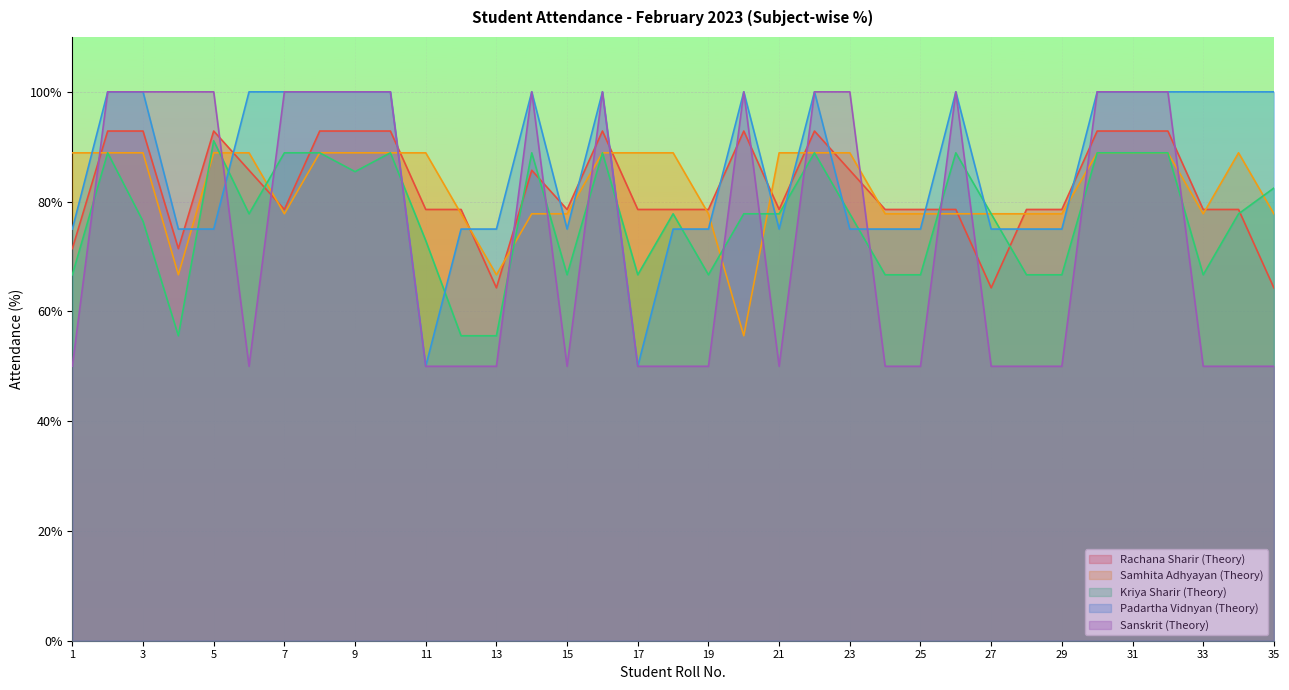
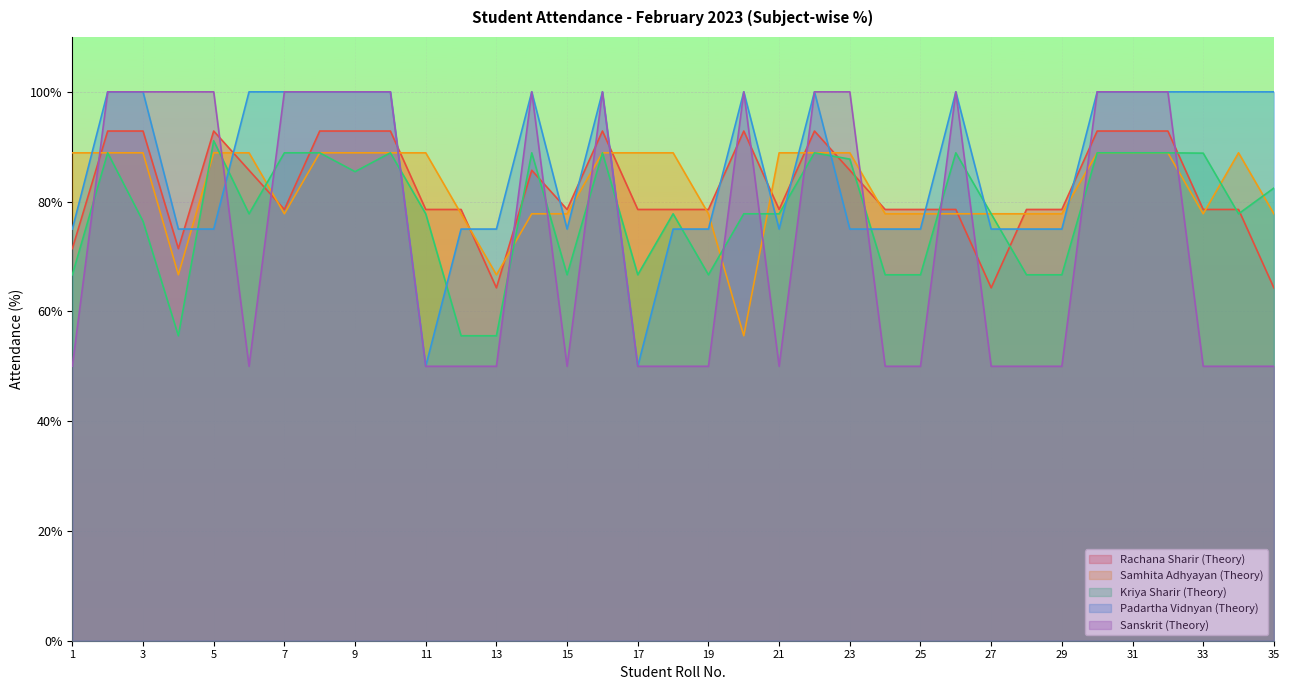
Kriya Sharir (Theory), 11: 73% -> 78%
Kriya Sharir (Theory), 23: 78% -> 88%
Kriya Sharir (Theory), 33: 67% -> 89%
